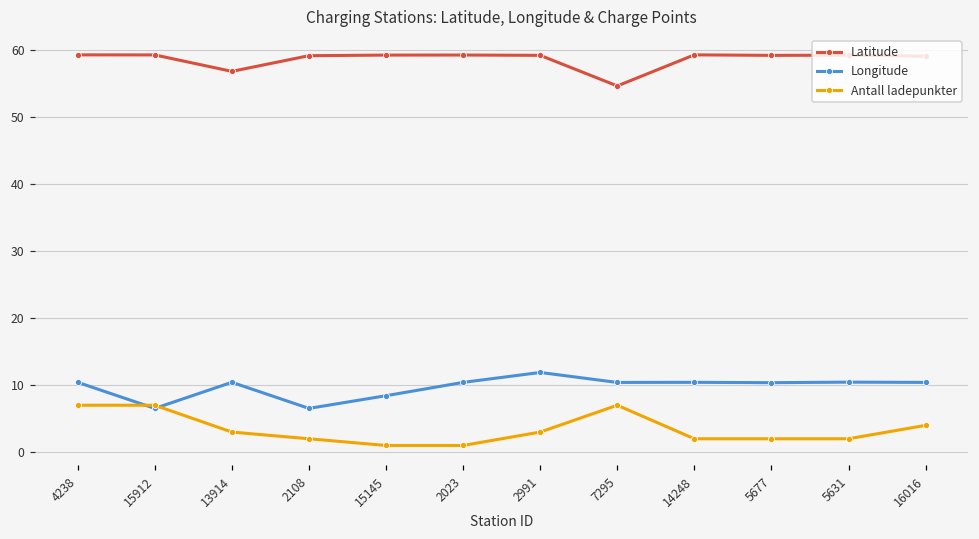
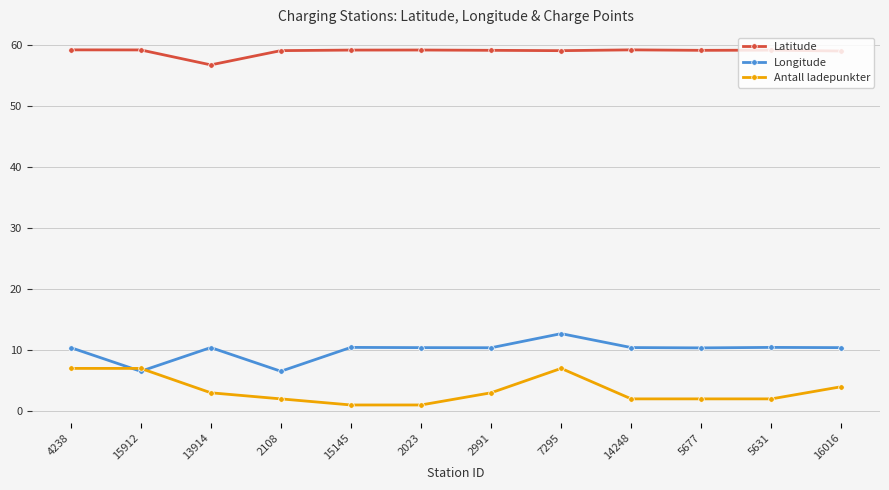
Longitude, 15145: 8 -> 10
Longitude, 2991: 12 -> 10
Latitude, 7295: 55 -> 59
Longitude, 7295: 10 -> 13
